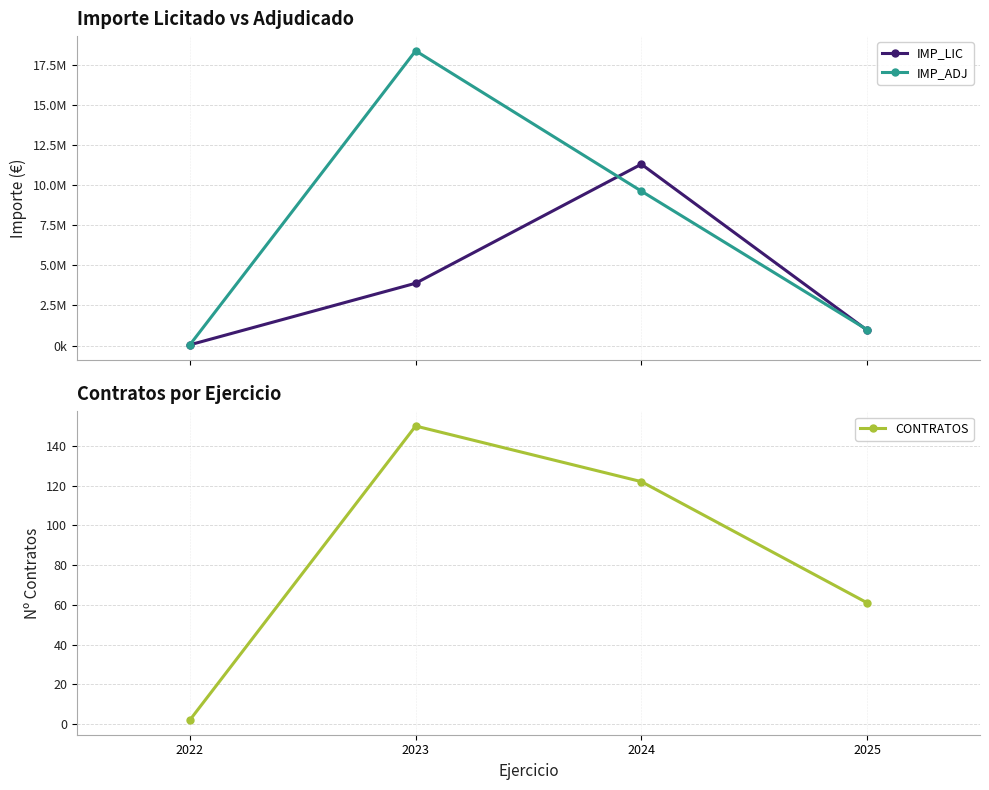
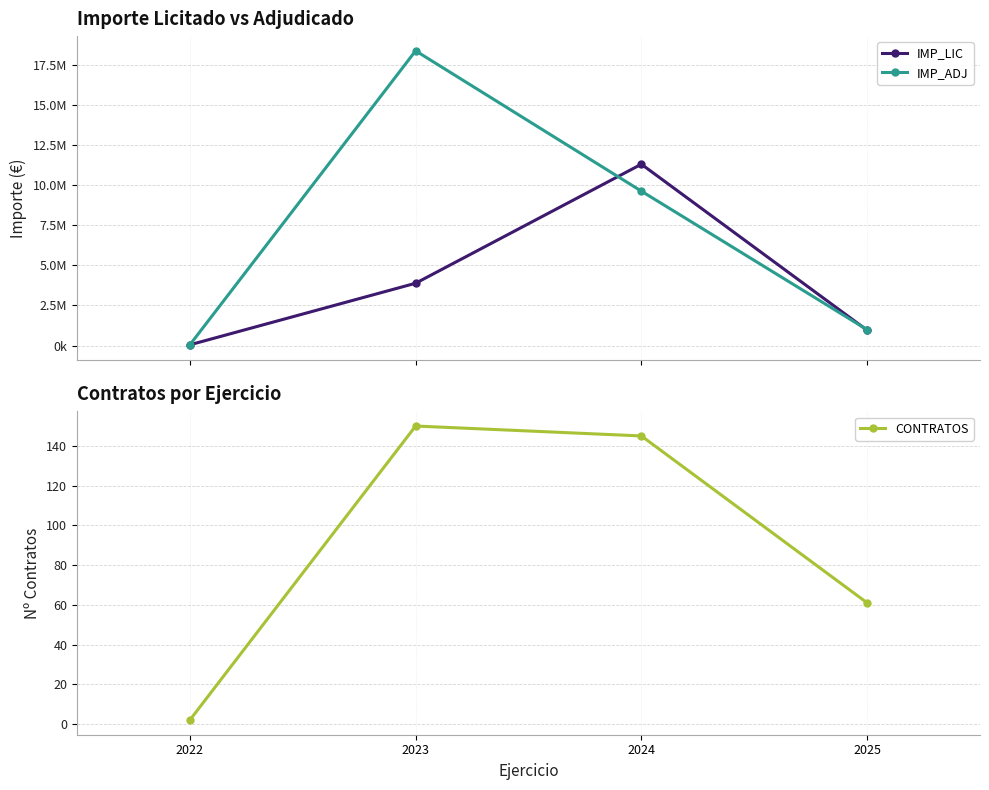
Contratos por Ejercicio, 2024: 122 -> 145
